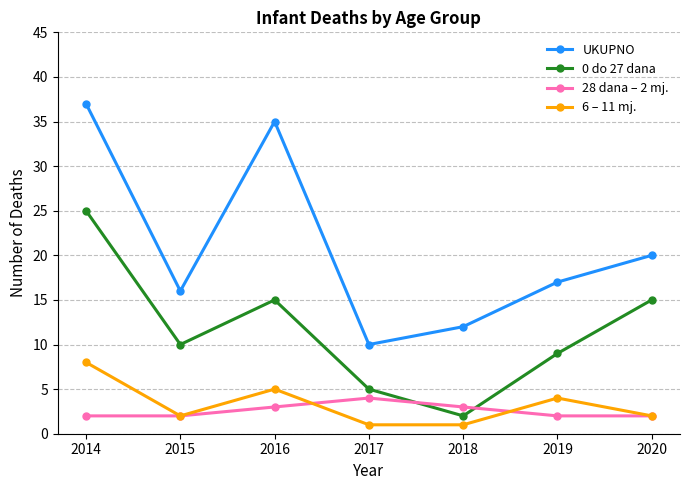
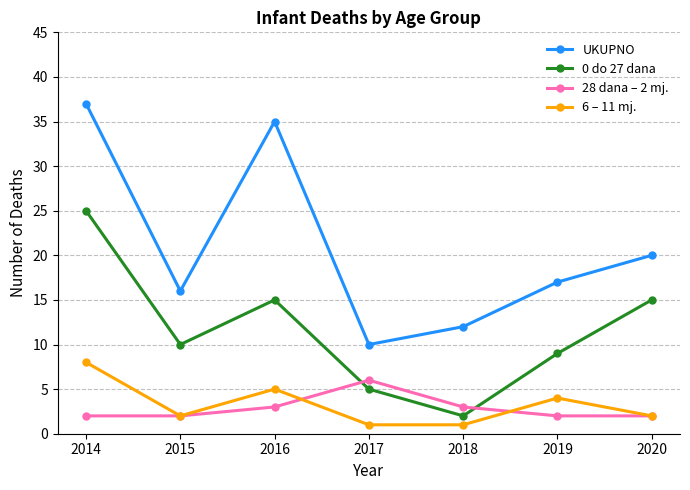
28 dana – 2 mj., 2017: 4 -> 6
